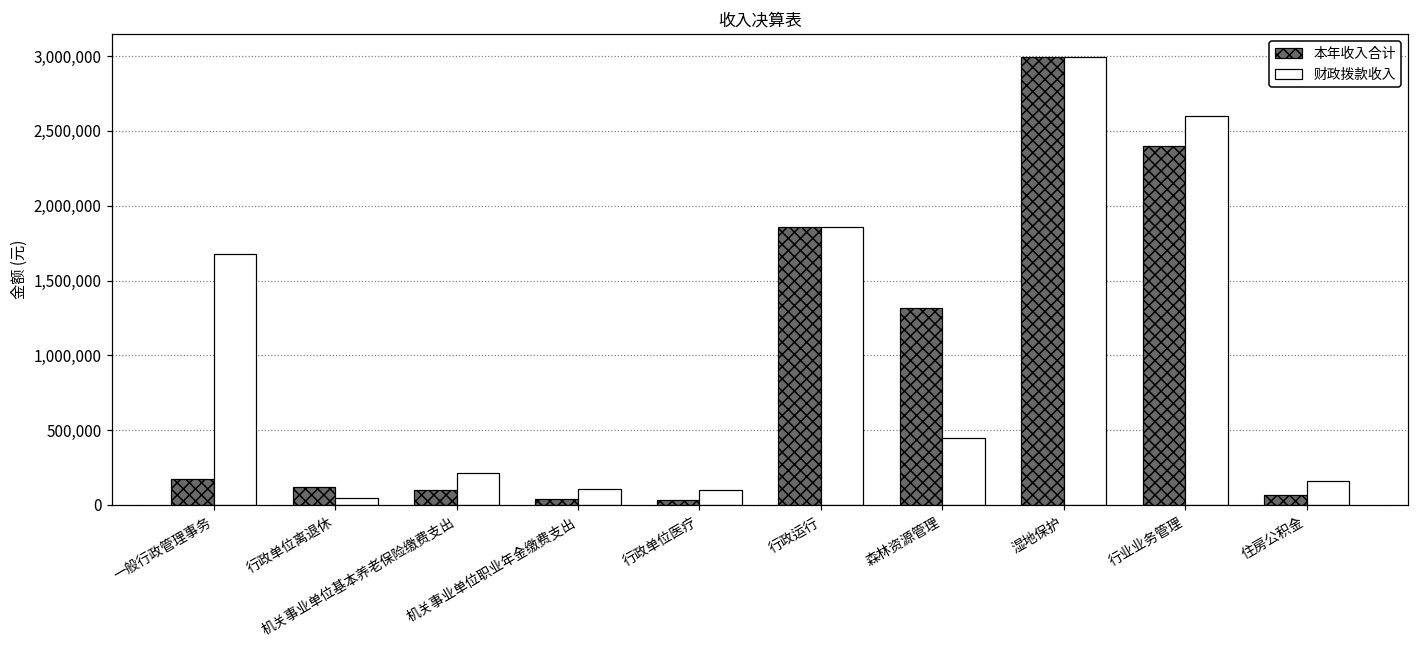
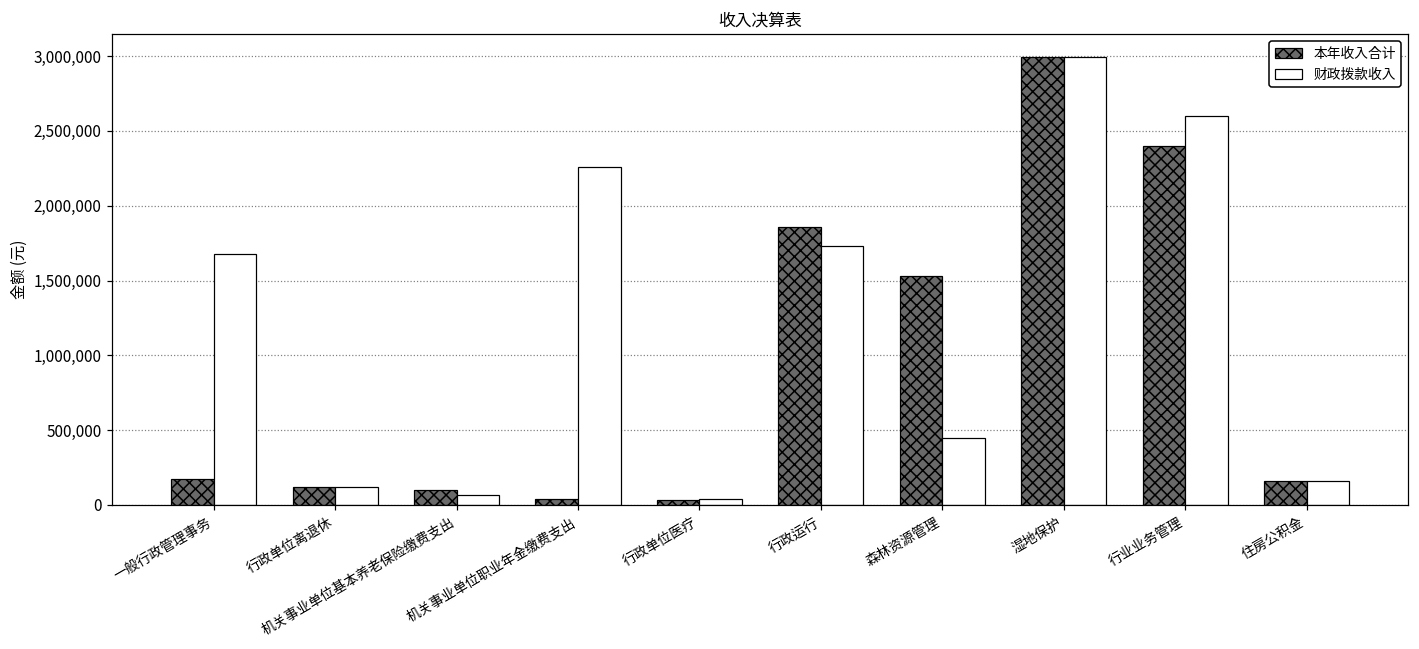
财政拨款收入, 行政单位离退休: 40,000 -> 120,000
财政拨款收入, 机关事业单位基本养老保险缴费支出: 220,000 -> 70,000
财政拨款收入, 机关事业单位职业年金缴费支出: 110,000 -> 2,260,000
财政拨款收入, 行政单位医疗: 100,000 -> 40,000
财政拨款收入, 行政运行: 1,860,000 -> 1,730,000
本年收入合计, 森林资源管理: 1,320,000 -> 1,530,000
本年收入合计, 住房公积金: 60,000 -> 160,000
